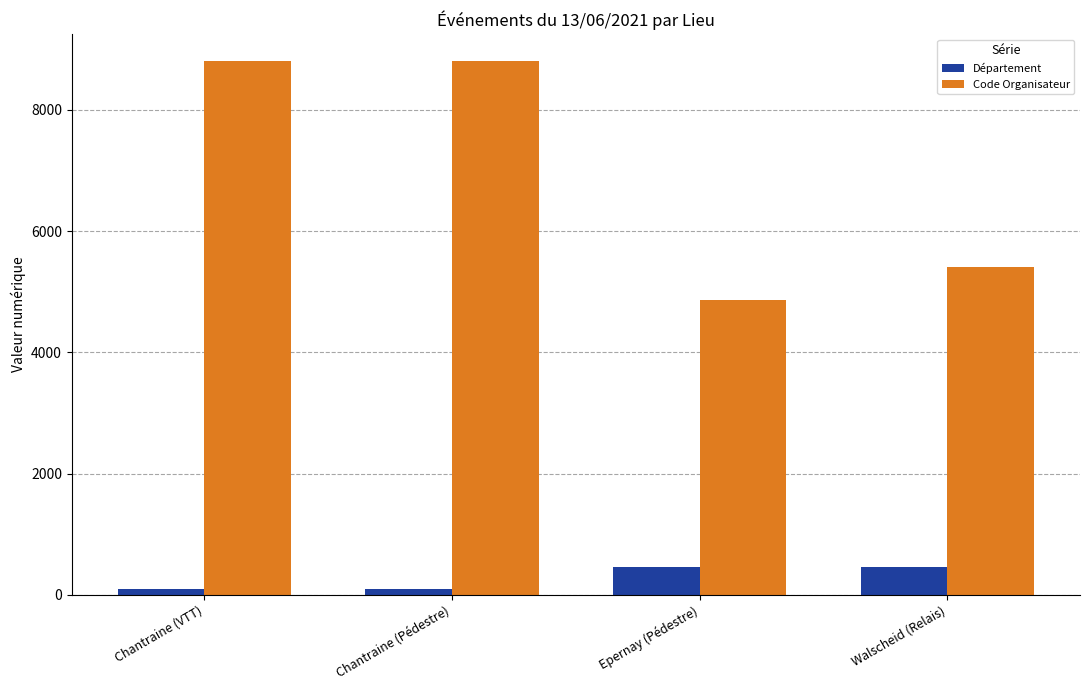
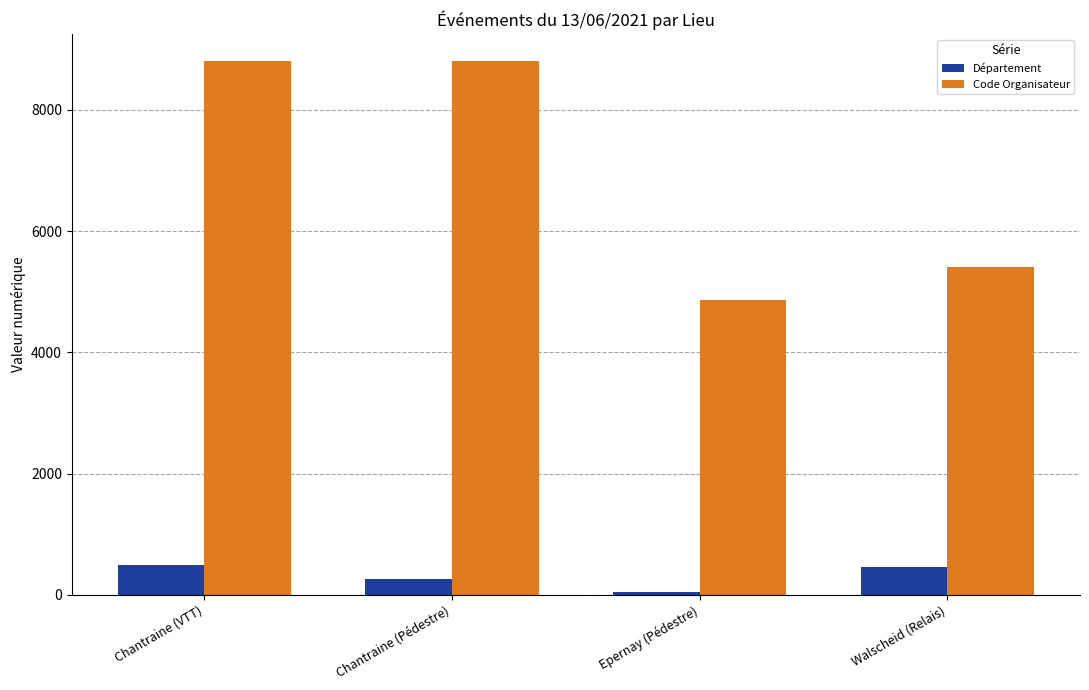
Département, Chantraine (VTT): 100 -> 500
Département, Chantraine (Pédestre): 100 -> 300
Département, Epernay (Pédestre): 500 -> 100
